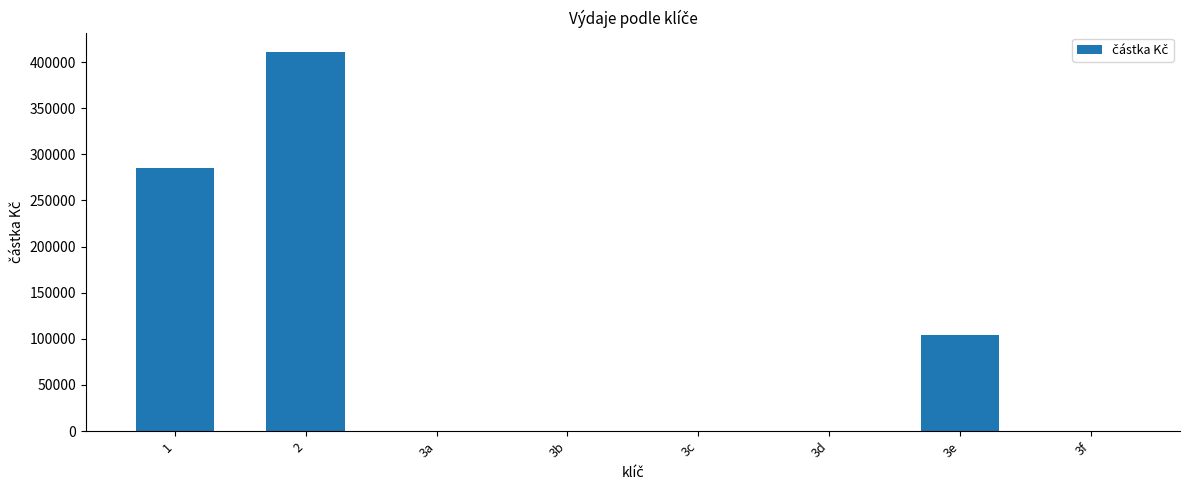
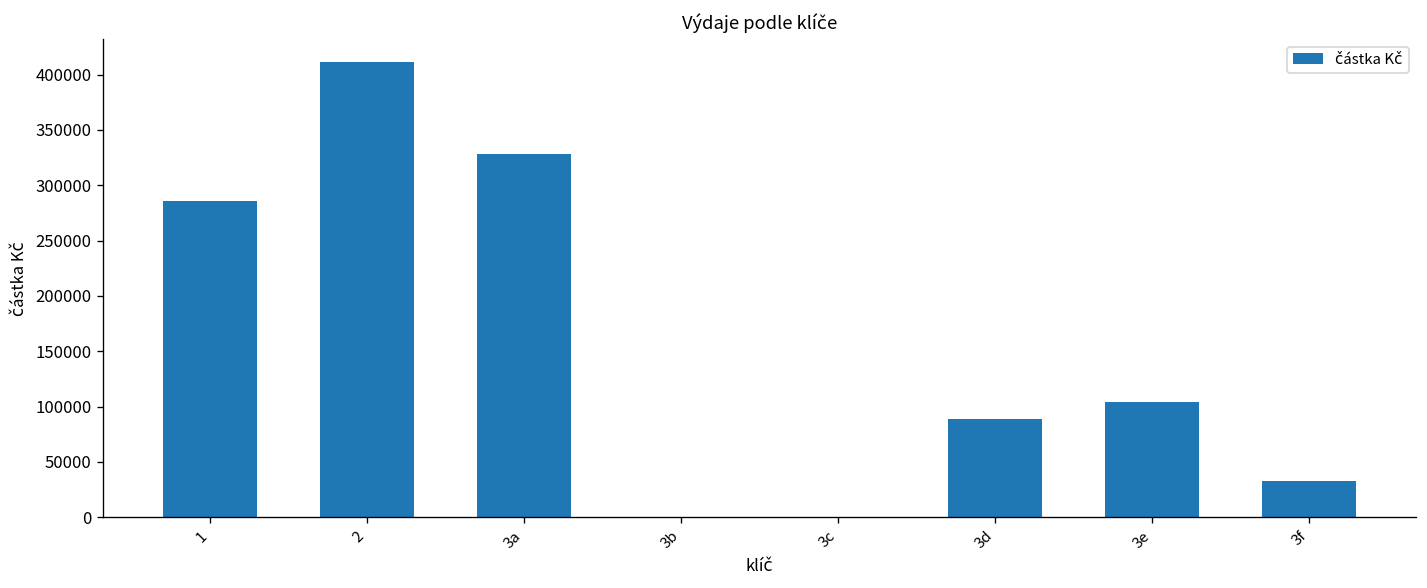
3a: 0 -> 330000
3d: 0 -> 90000
3f: 0 -> 30000
